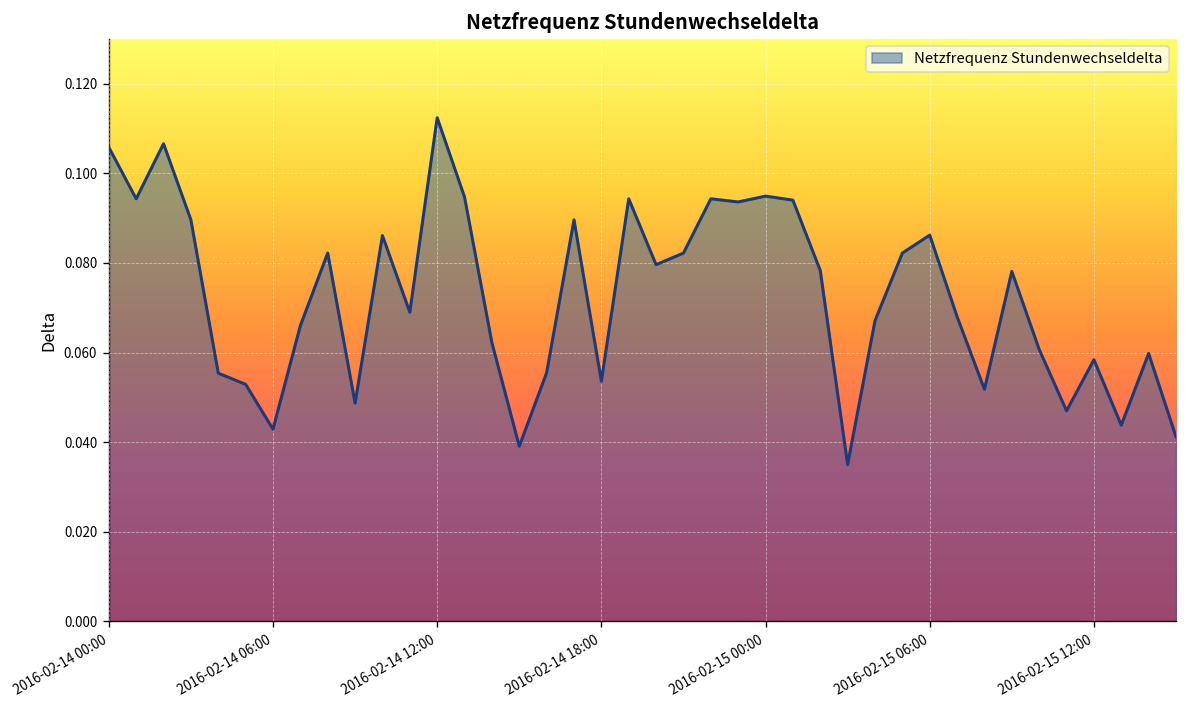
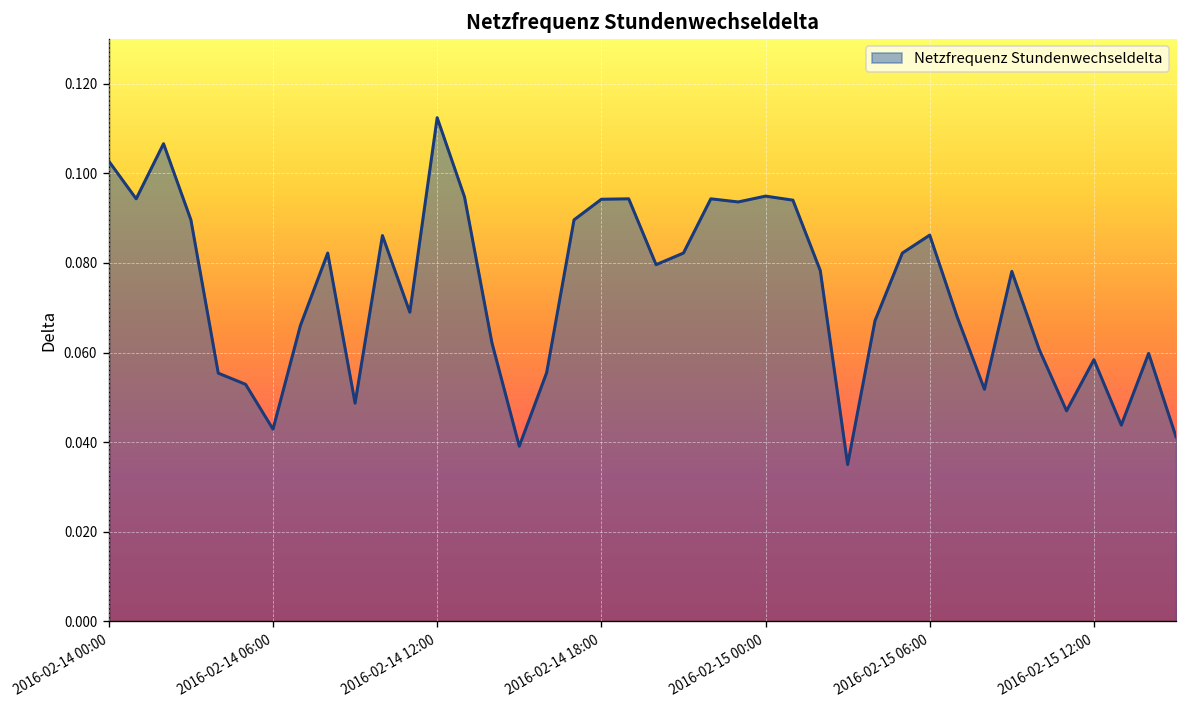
2016-02-14 00:00: 0.106 -> 0.103
2016-02-14 18:00: 0.054 -> 0.094
